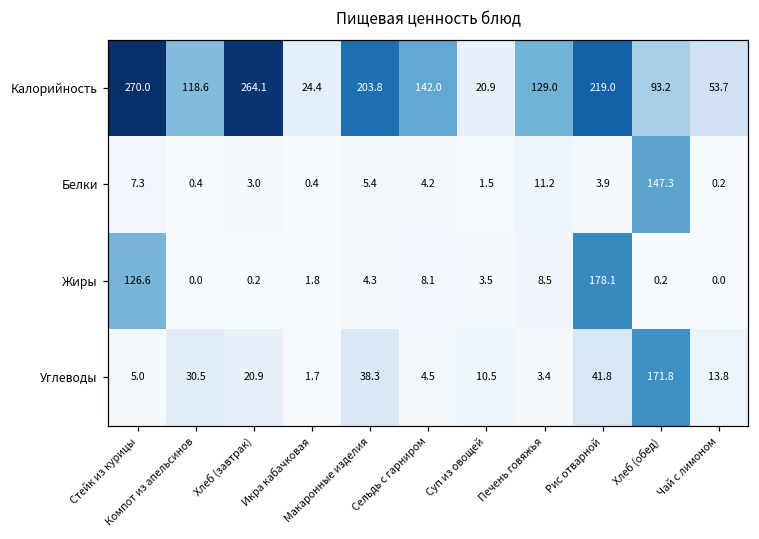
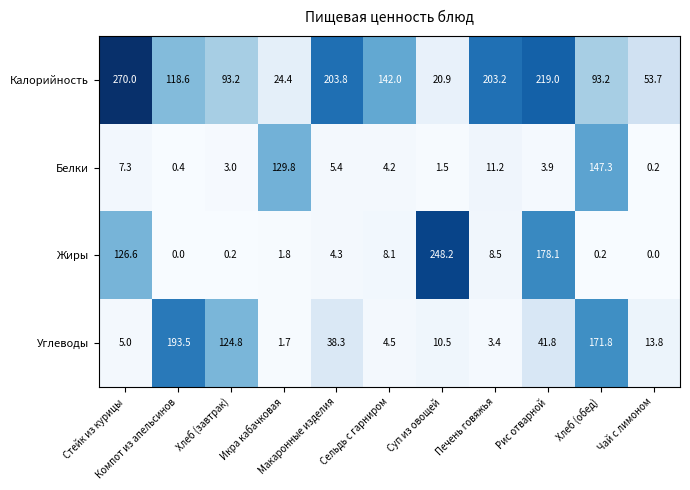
Калорийность, Хлеб (завтрак): 264.1 -> 93.2
Калорийность, Печень говяжья: 129.0 -> 203.2
Белки, Икра кабачковая: 0.4 -> 129.8
Жиры, Суп из овощей: 3.5 -> 248.2
Углеводы, Компот из апельсинов: 30.5 -> 193.5
Углеводы, Хлеб (завтрак): 20.9 -> 124.8
